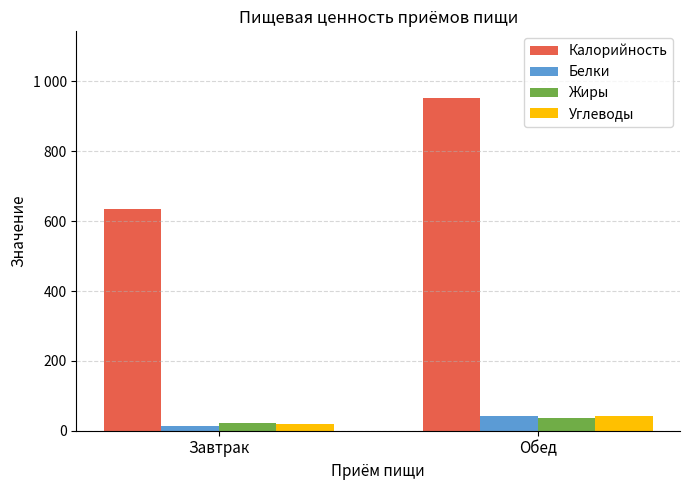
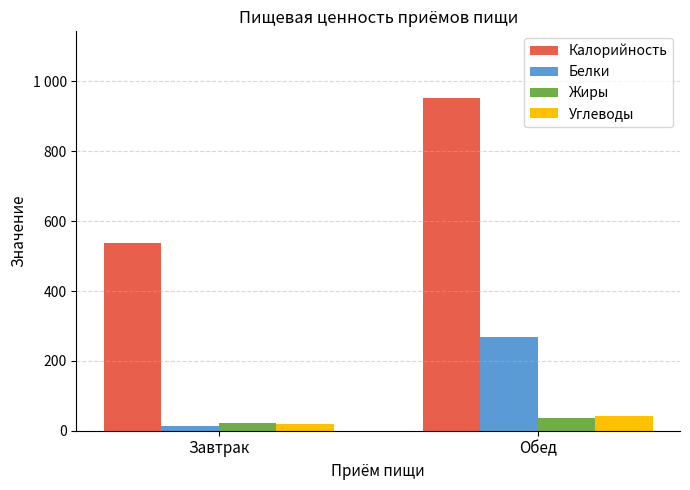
Калорийность, Завтрак: 640 -> 540
Белки, Обед: 40 -> 270
